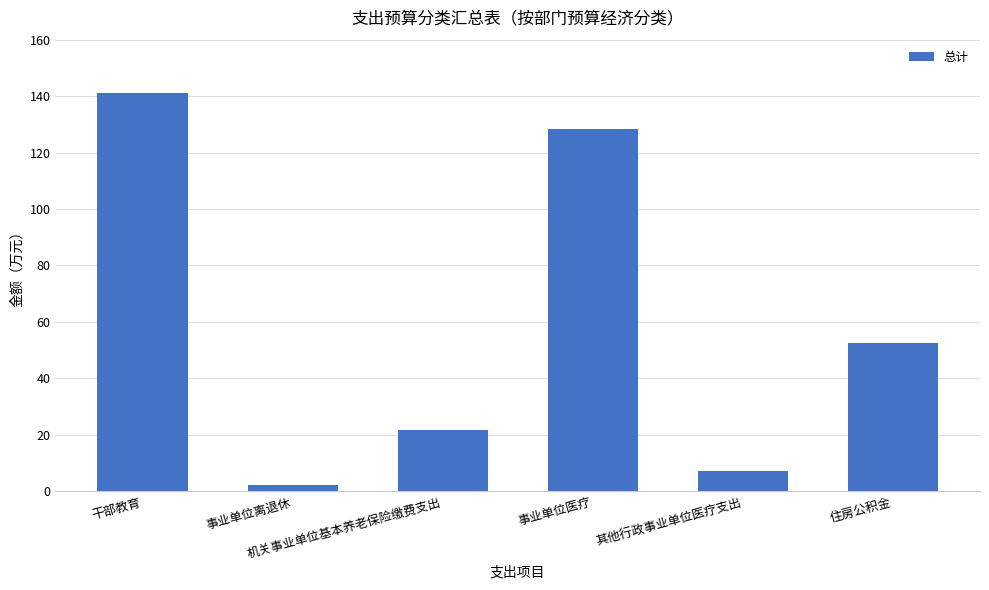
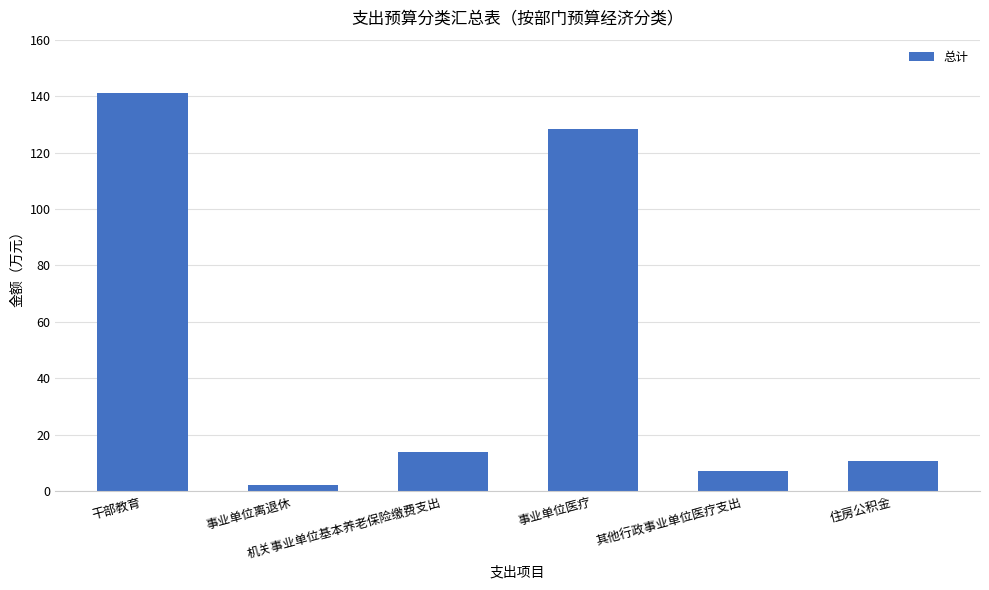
机关事业单位基本养老保险缴费支出: 22 -> 14
住房公积金: 53 -> 11
